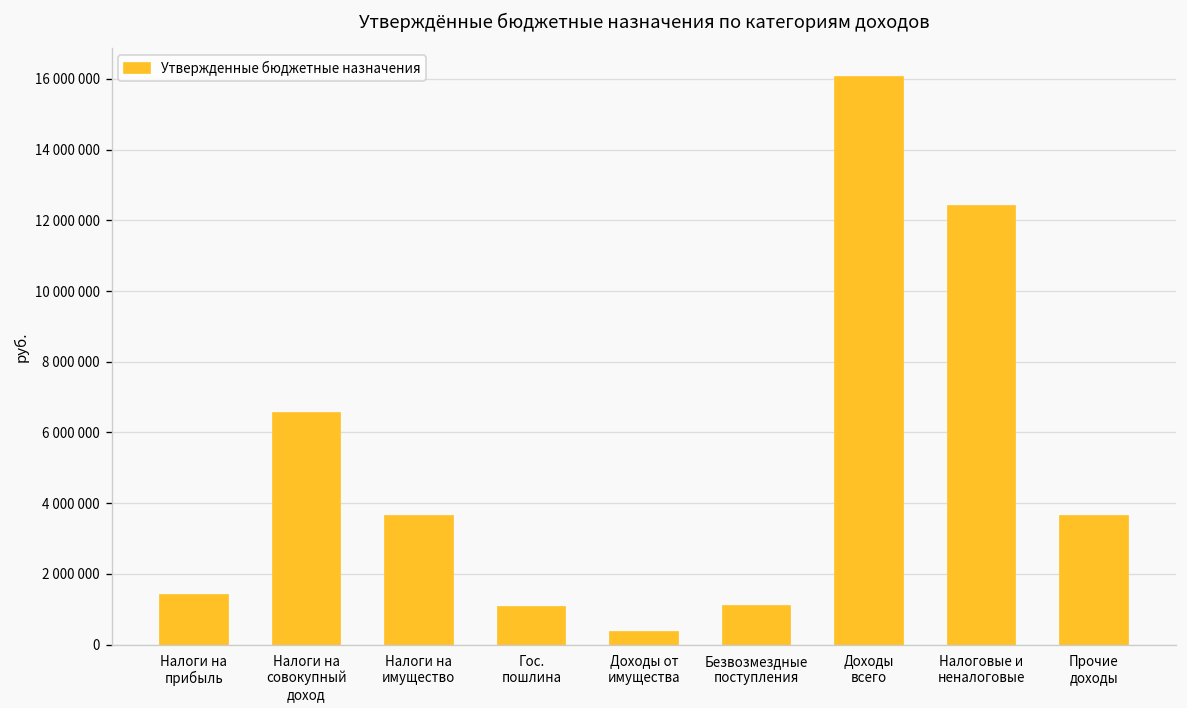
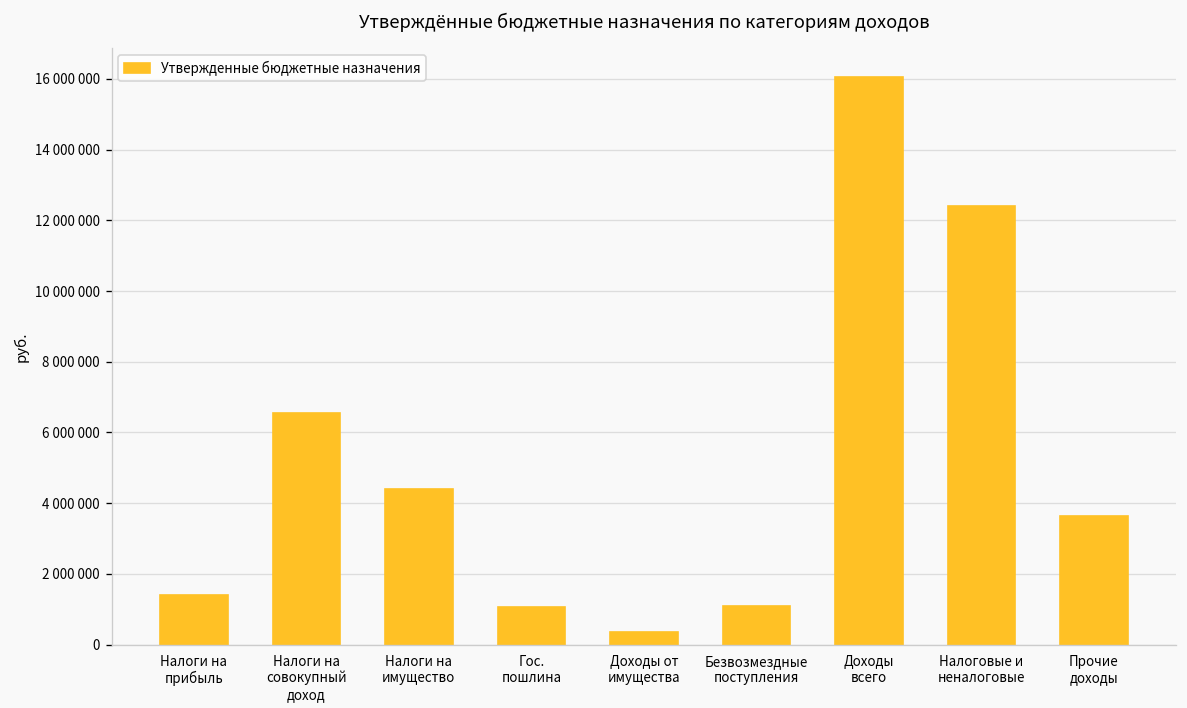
Налоги на имущество: 3600000 -> 4400000
